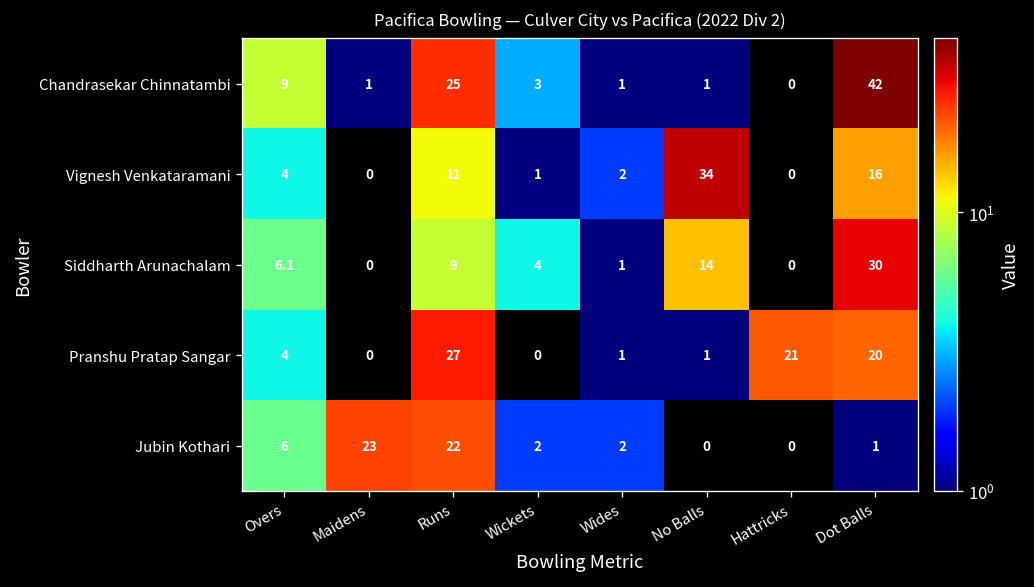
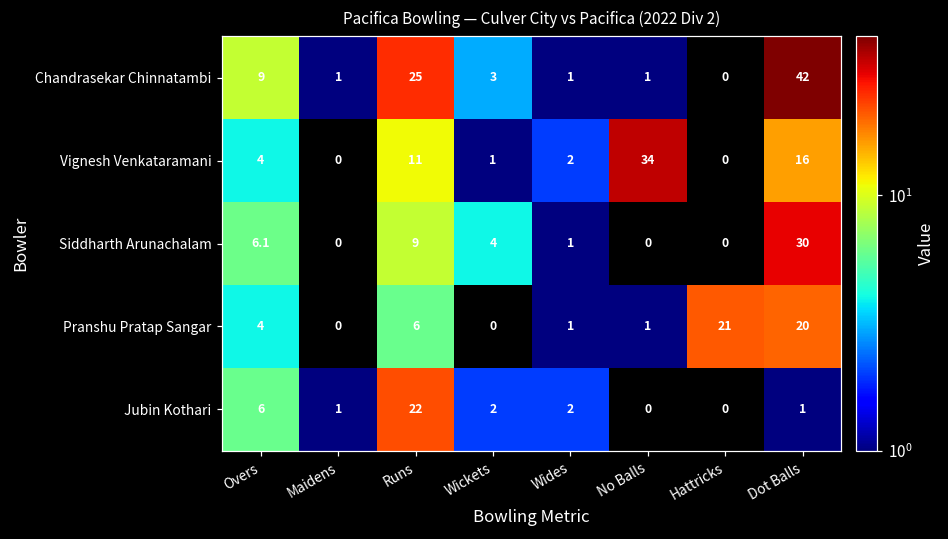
Siddharth Arunachalam, No Balls: 14 -> 0
Pranshu Pratap Sangar, Runs: 27 -> 6
Jubin Kothari, Maidens: 23 -> 1
